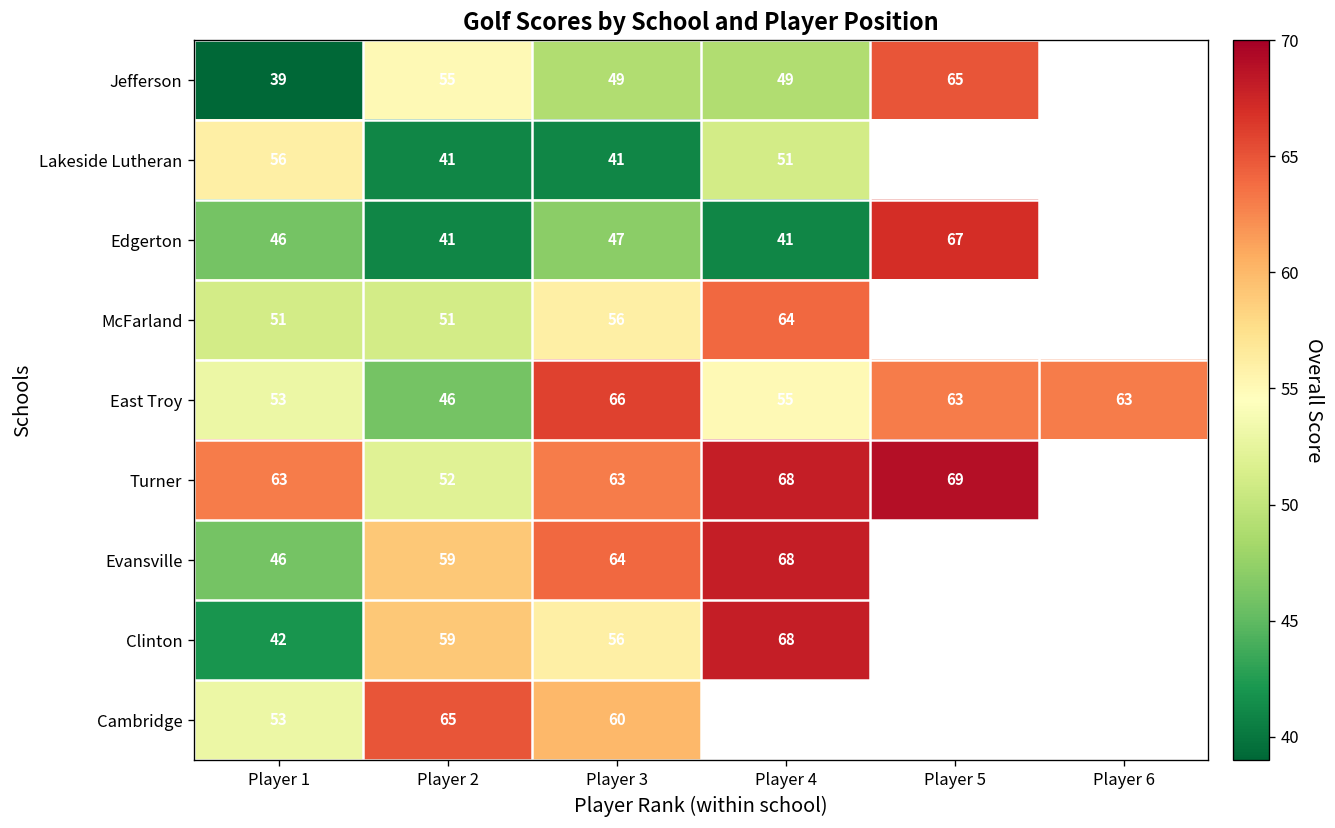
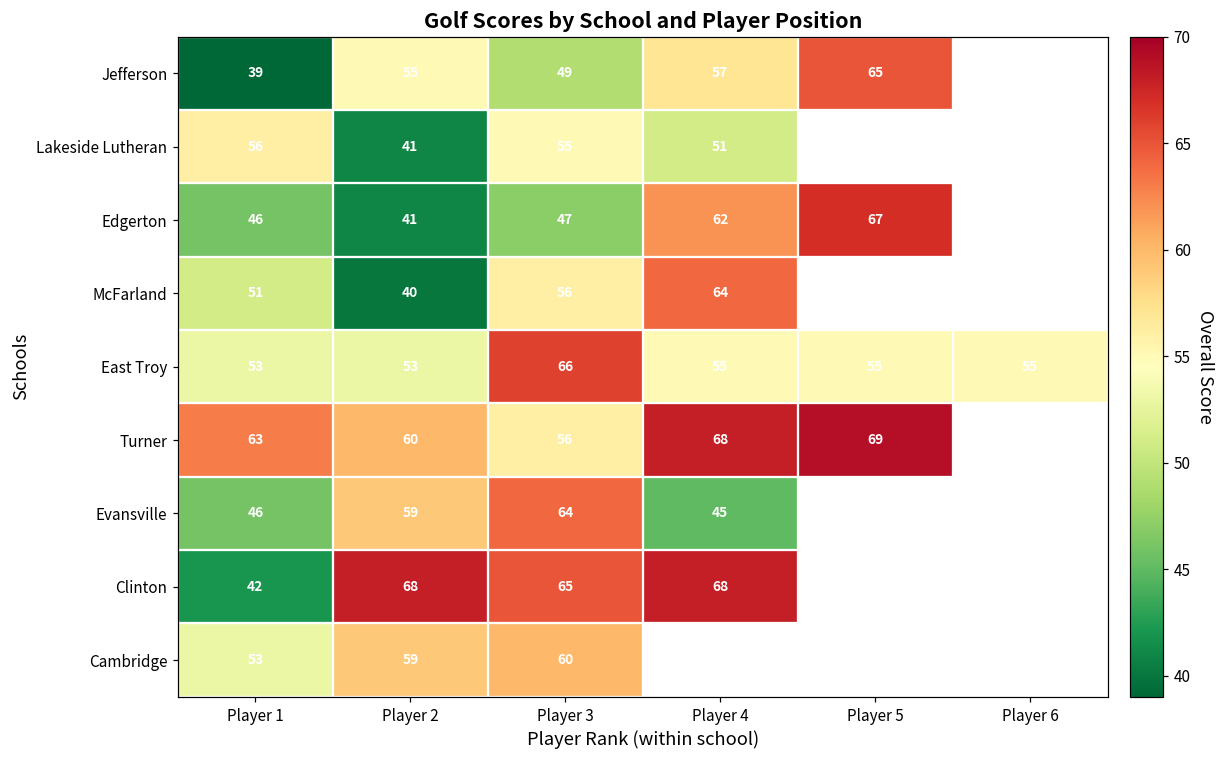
Jefferson, Player 4: 49 -> 57
Lakeside Lutheran, Player 3: 41 -> 55
Edgerton, Player 4: 41 -> 62
McFarland, Player 2: 51 -> 40
East Troy, Player 2: 46 -> 53
East Troy, Player 5: 63 -> 55
East Troy, Player 6: 63 -> 55
Turner, Player 2: 52 -> 60
Turner, Player 3: 63 -> 56
Evansville, Player 4: 68 -> 45
Clinton, Player 2: 59 -> 68
Clinton, Player 3: 56 -> 65
Cambridge, Player 2: 65 -> 59
